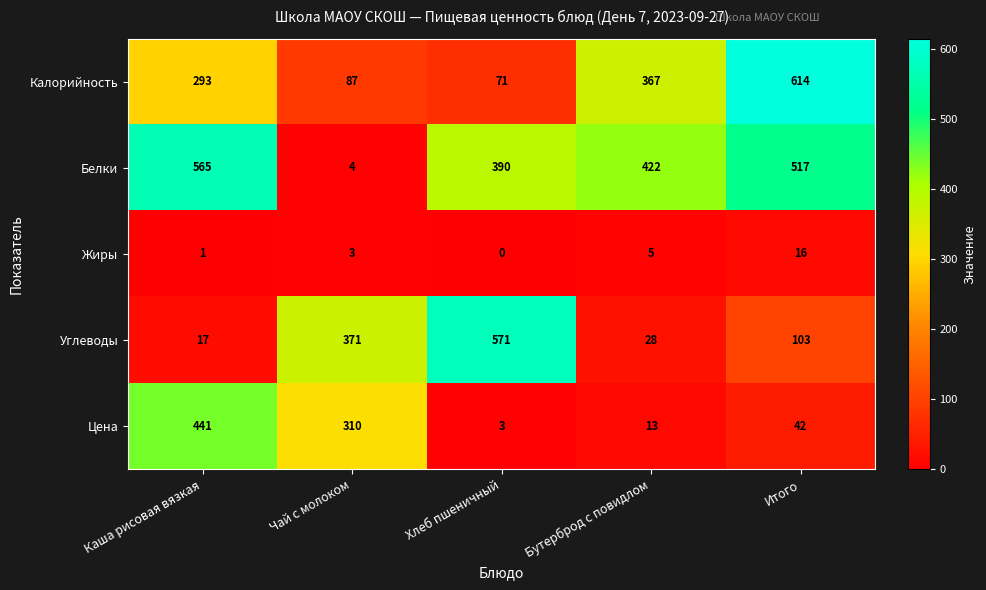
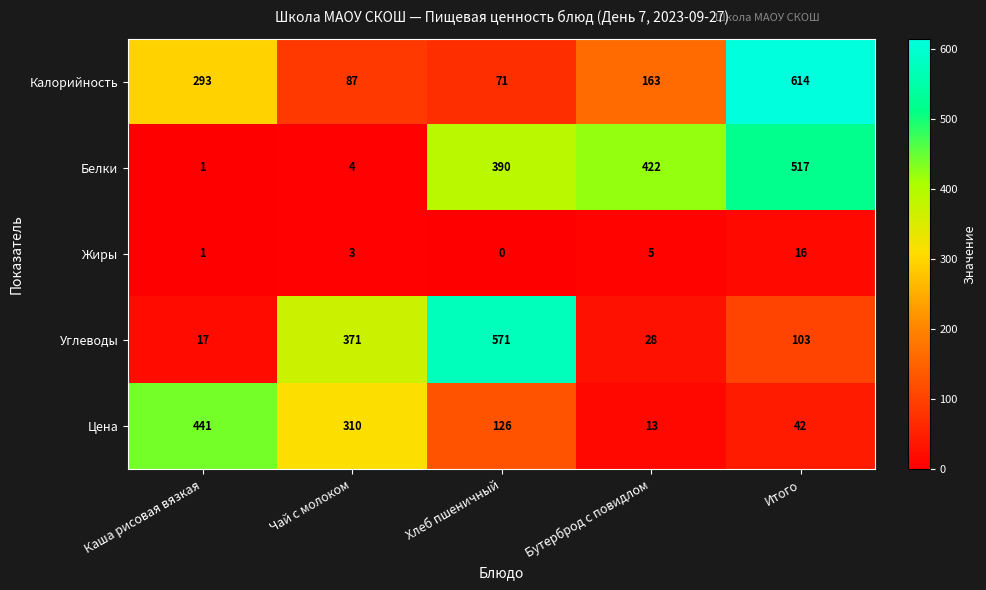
Калорийность, Бутерброд с повидлом: 367 -> 163
Белки, Каша рисовая вязкая: 565 -> 1
Цена, Хлеб пшеничный: 3 -> 126
